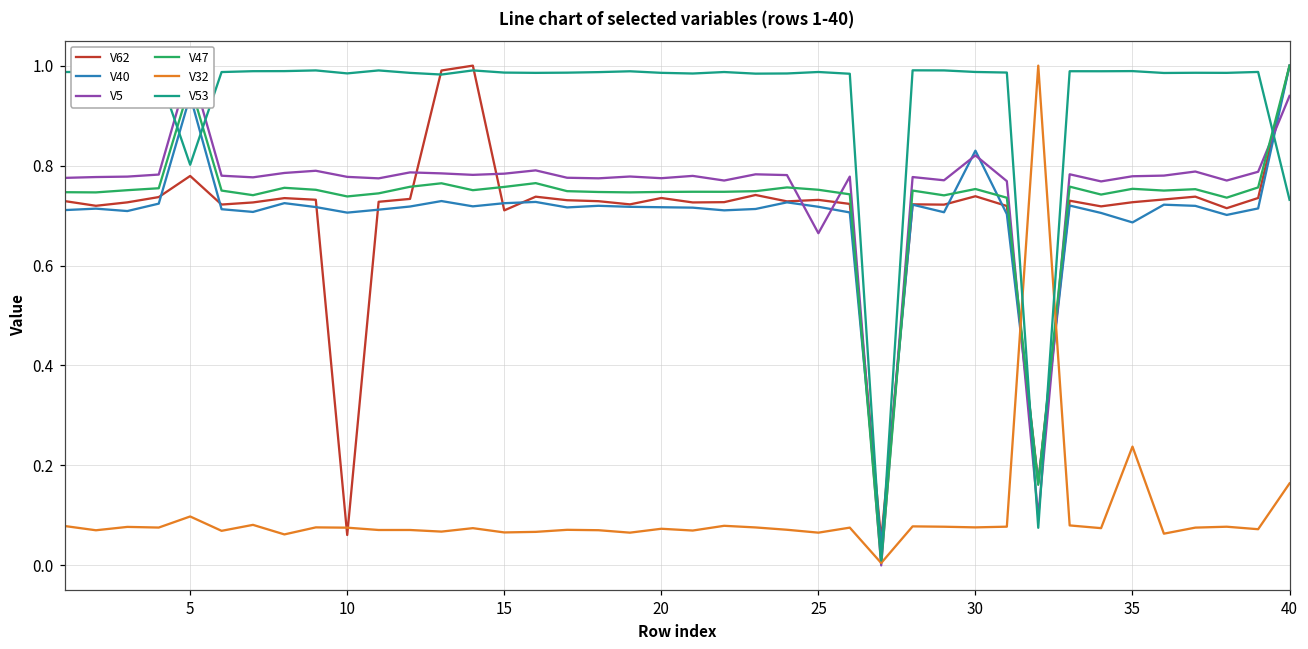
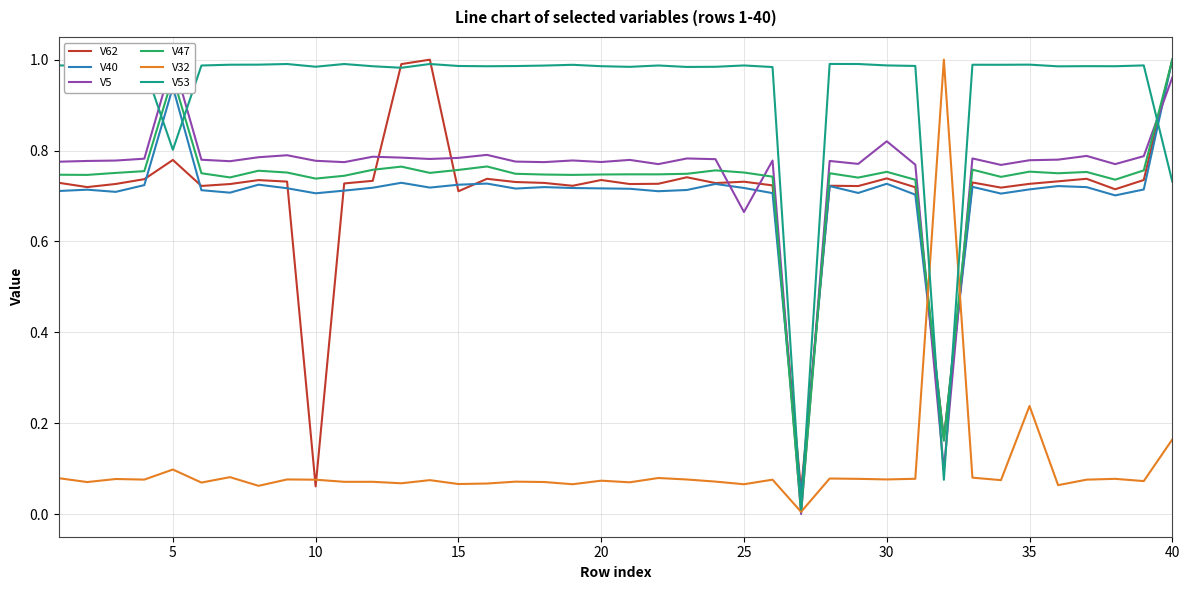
V40, 30: 0.83 -> 0.73
V40, 35: 0.69 -> 0.71
V5, 40: 0.94 -> 0.96
